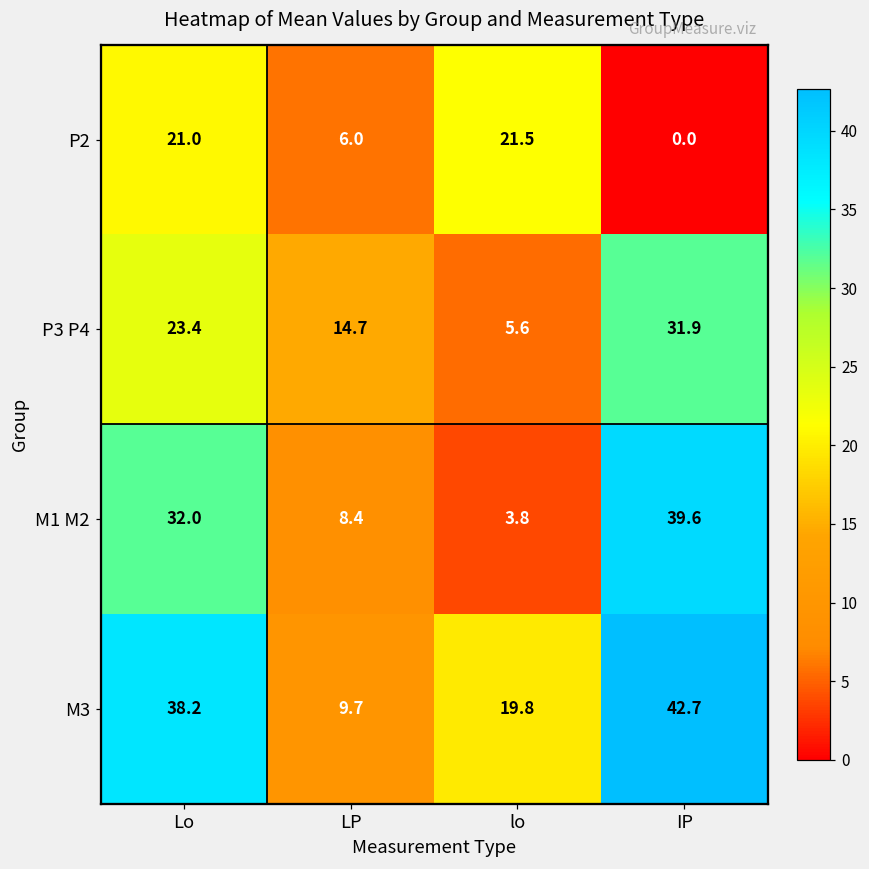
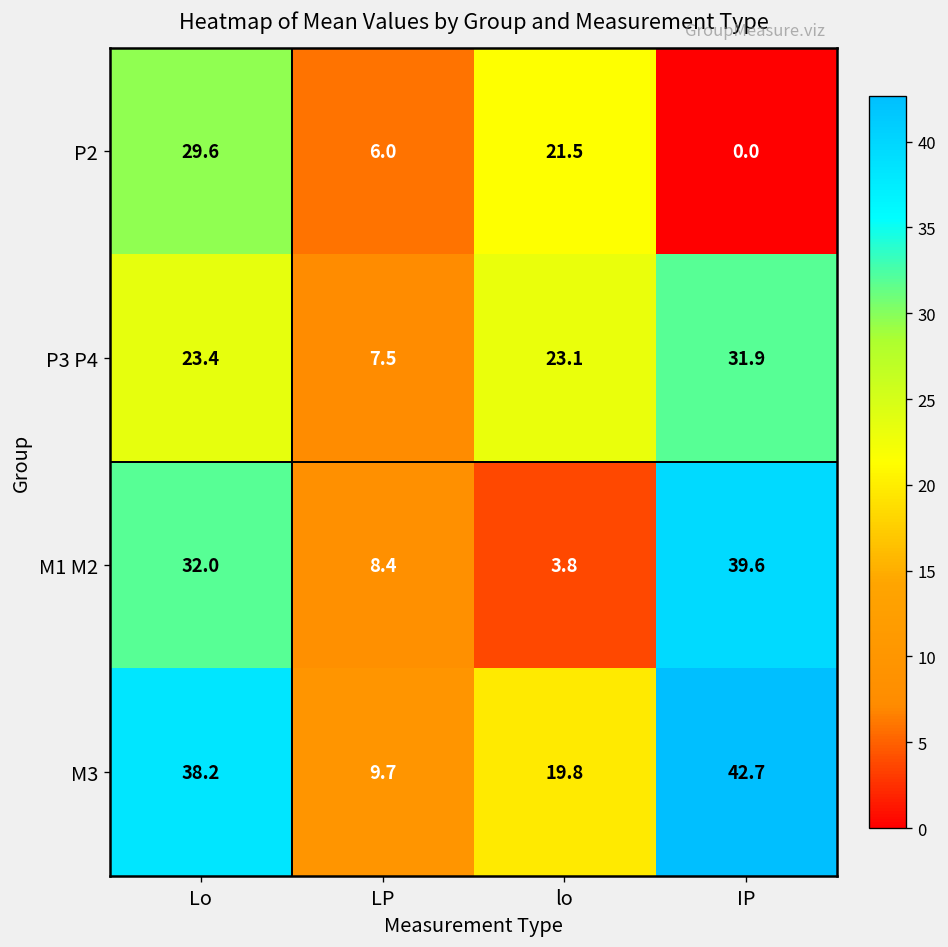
P2, Lo: 21.0 -> 29.6
P3 P4, LP: 14.7 -> 7.5
P3 P4, lo: 5.6 -> 23.1
